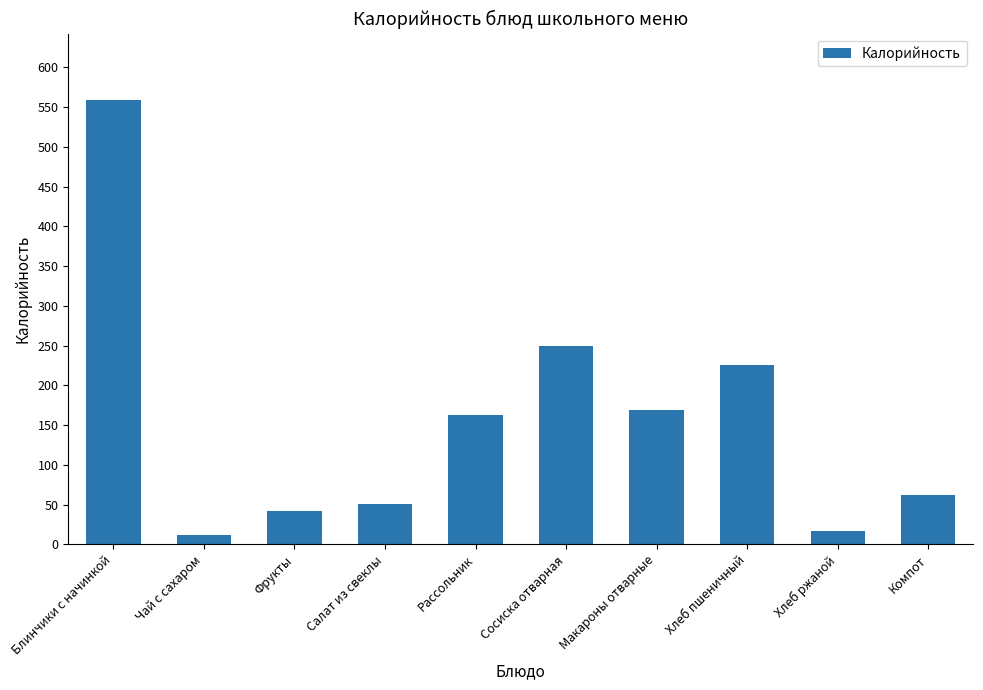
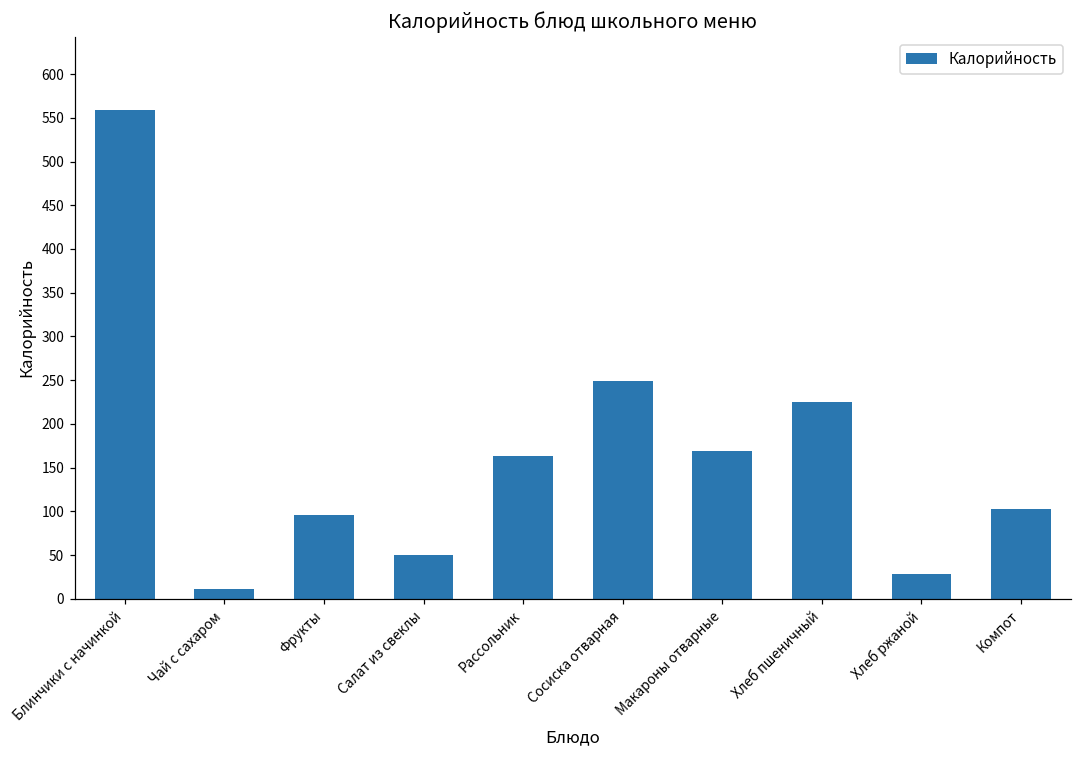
Фрукты: 40 -> 100
Хлеб ржаной: 20 -> 30
Компот: 60 -> 100
